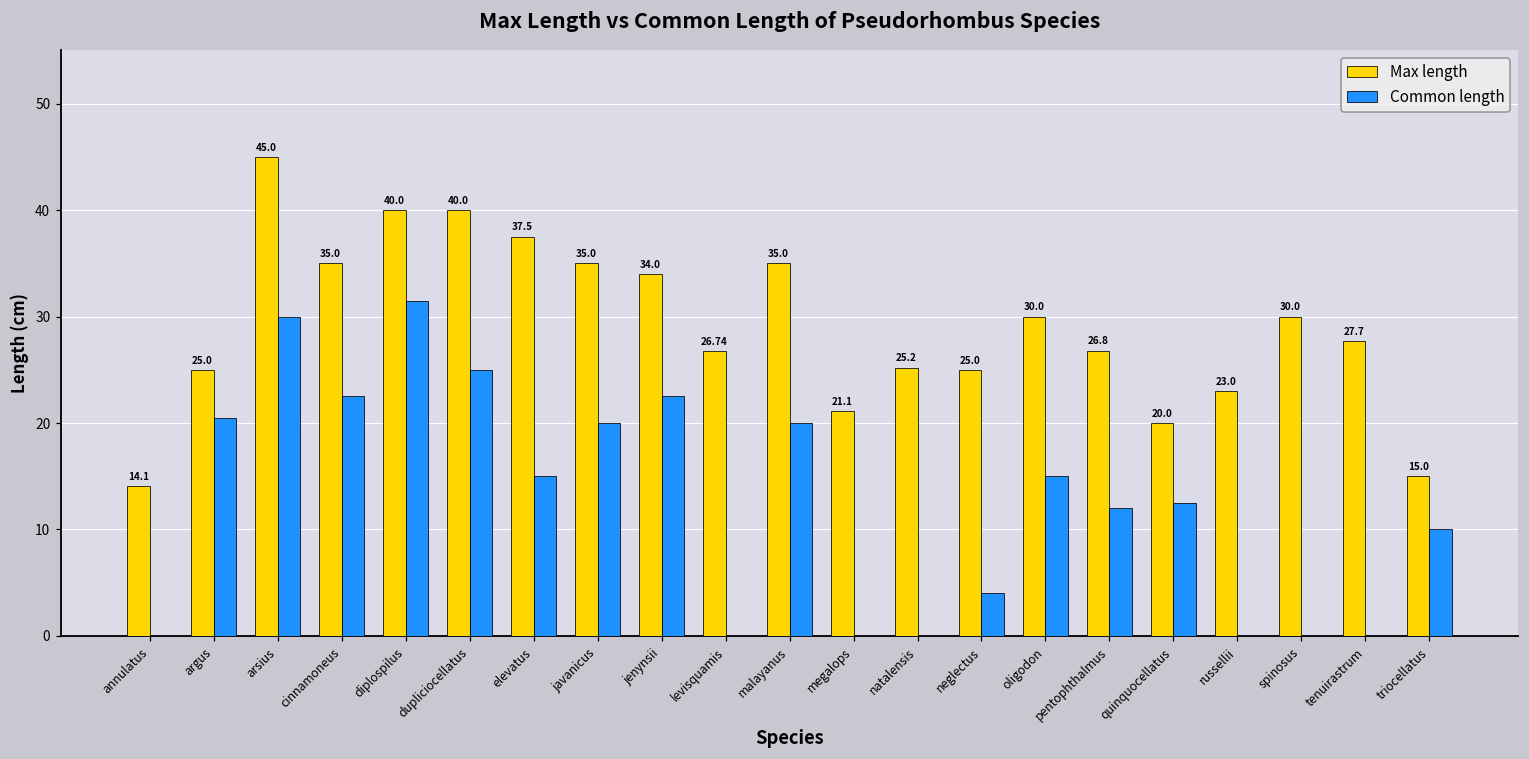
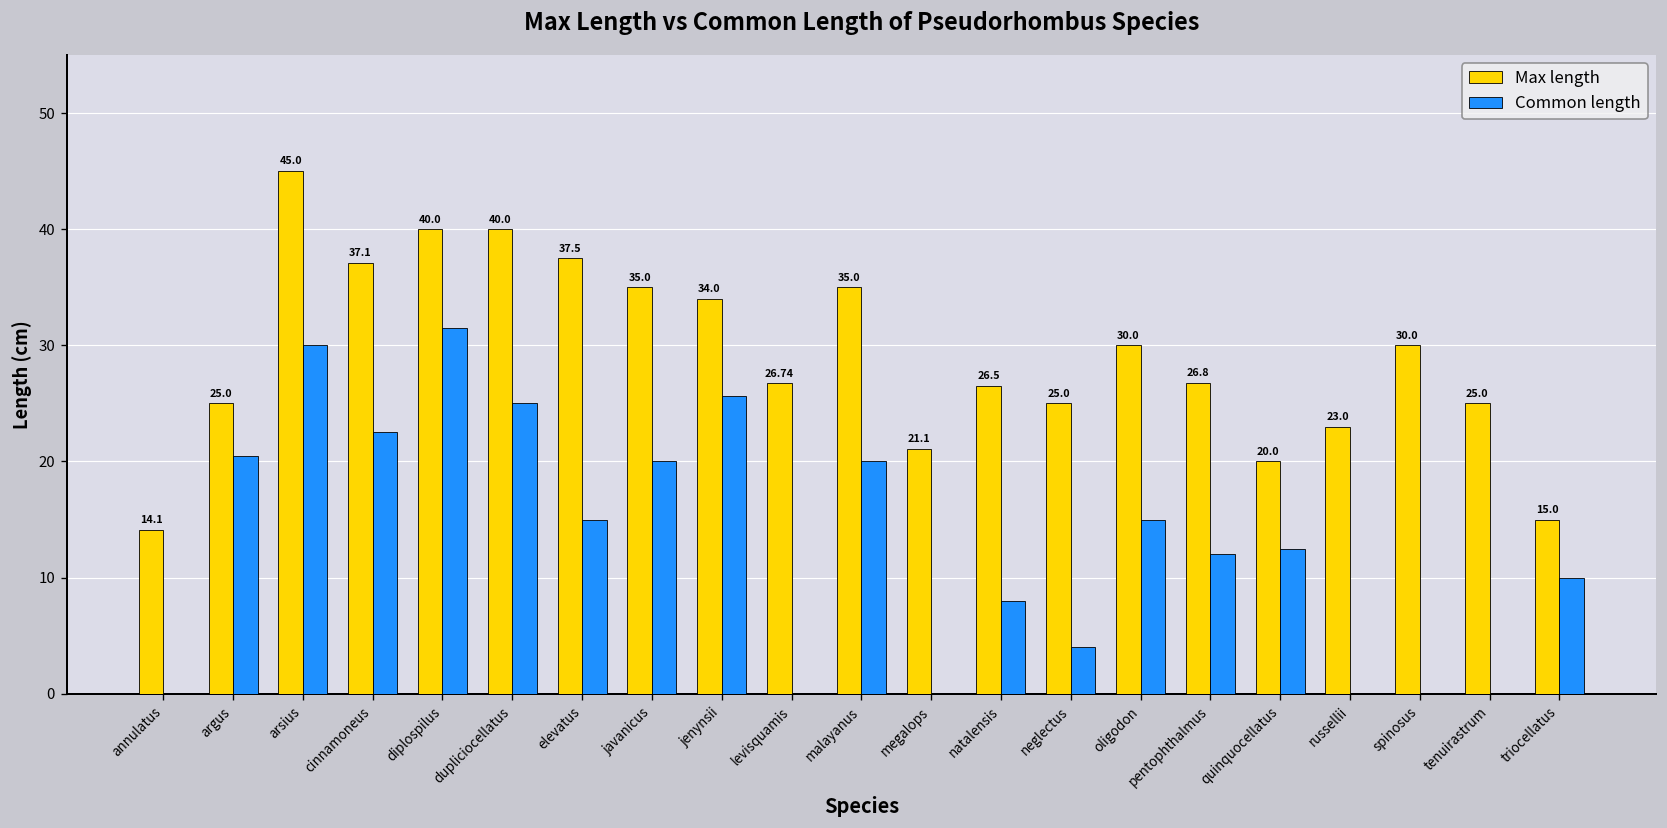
Max length, cinnamoneus: 35.0 -> 37.1
Common length, jenynsii: 23 -> 26
Max length, natalensis: 25.2 -> 26.5
Common length, natalensis: 0 -> 8
Max length, tenuirastrum: 27.7 -> 25.0
